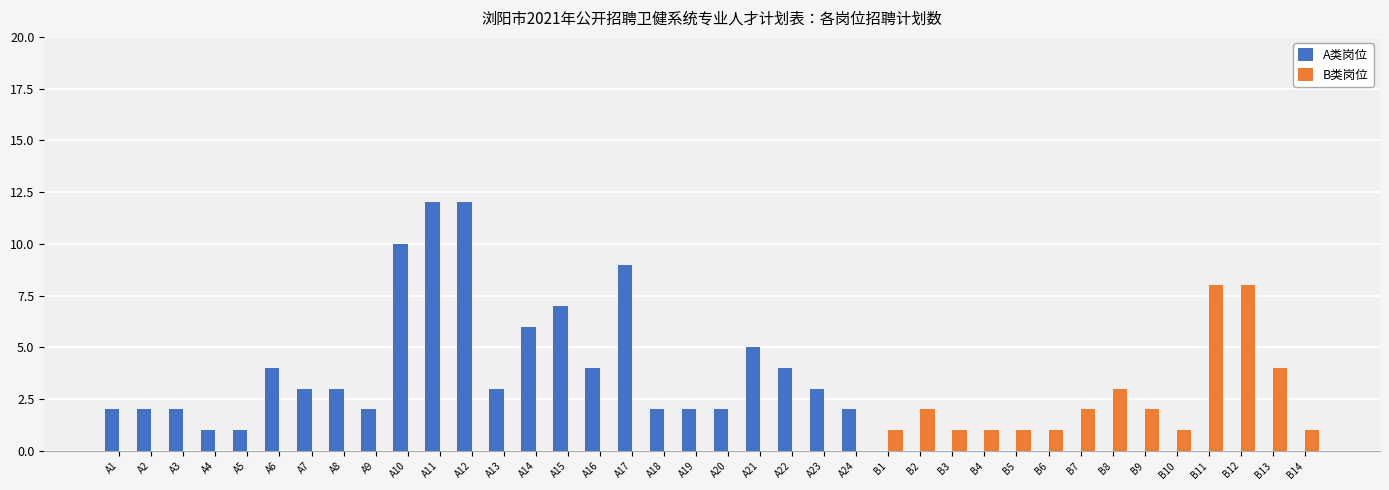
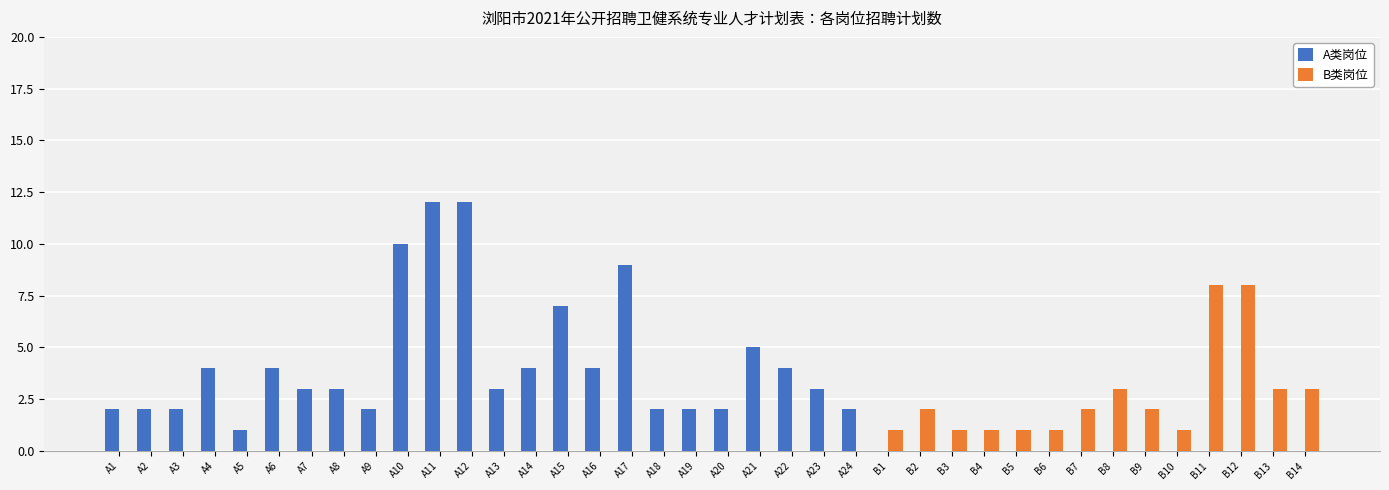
A类岗位, A4: 1 -> 4
A类岗位, A14: 6 -> 4
B类岗位, B13: 4 -> 3
B类岗位, B14: 1 -> 3
